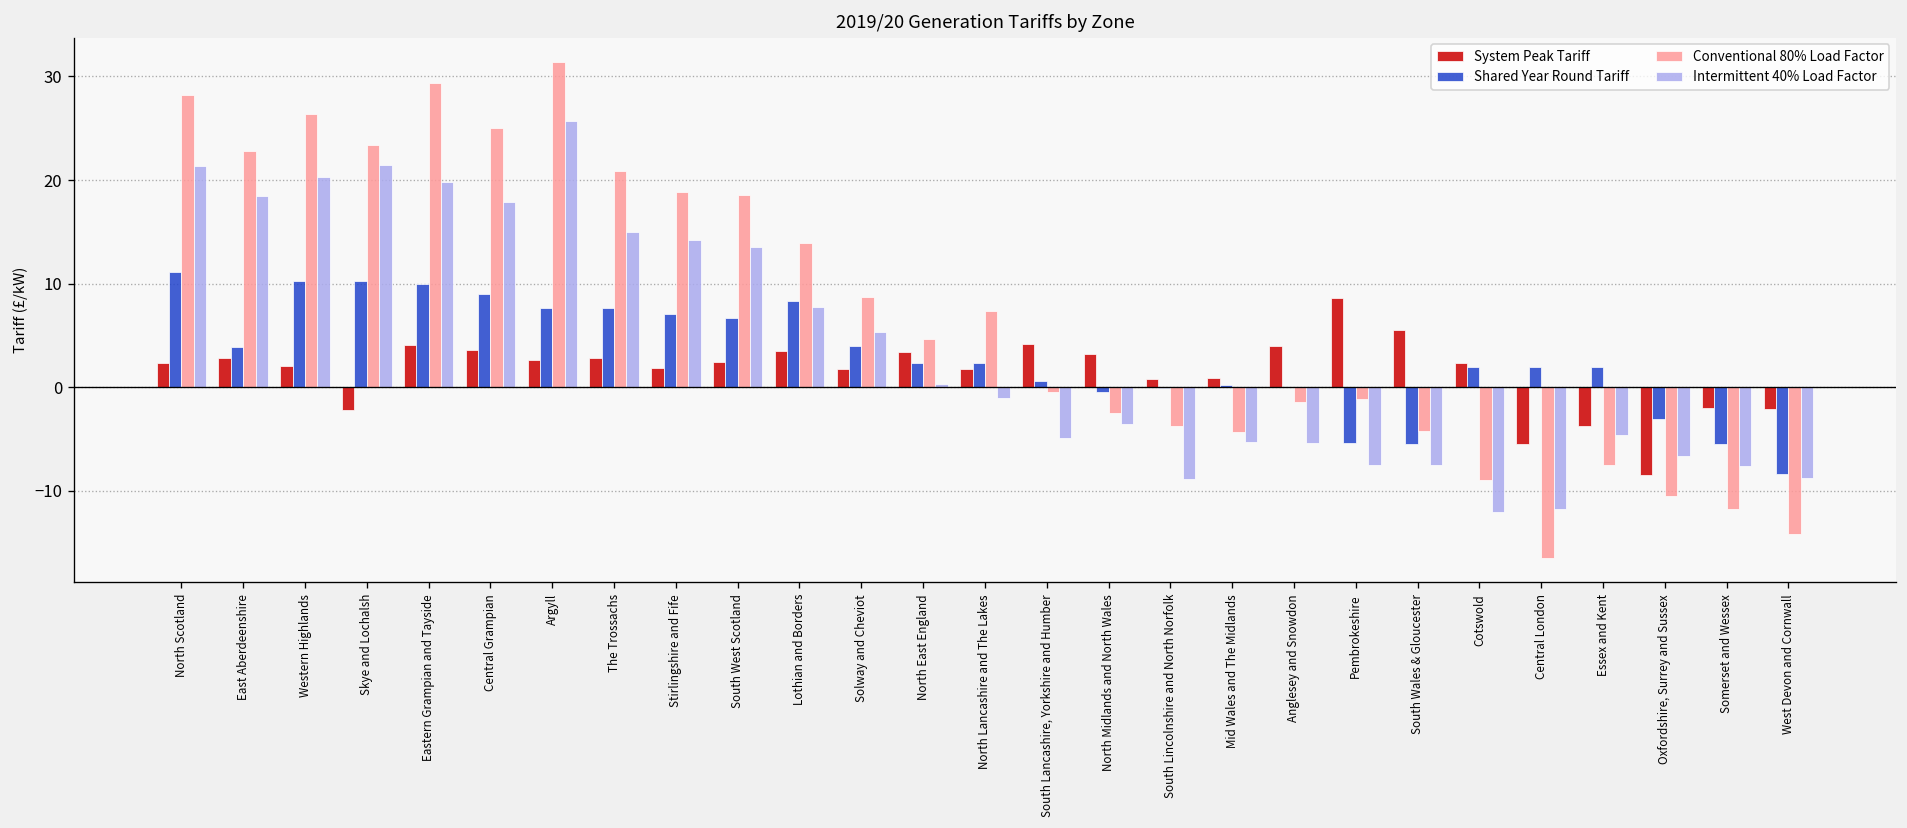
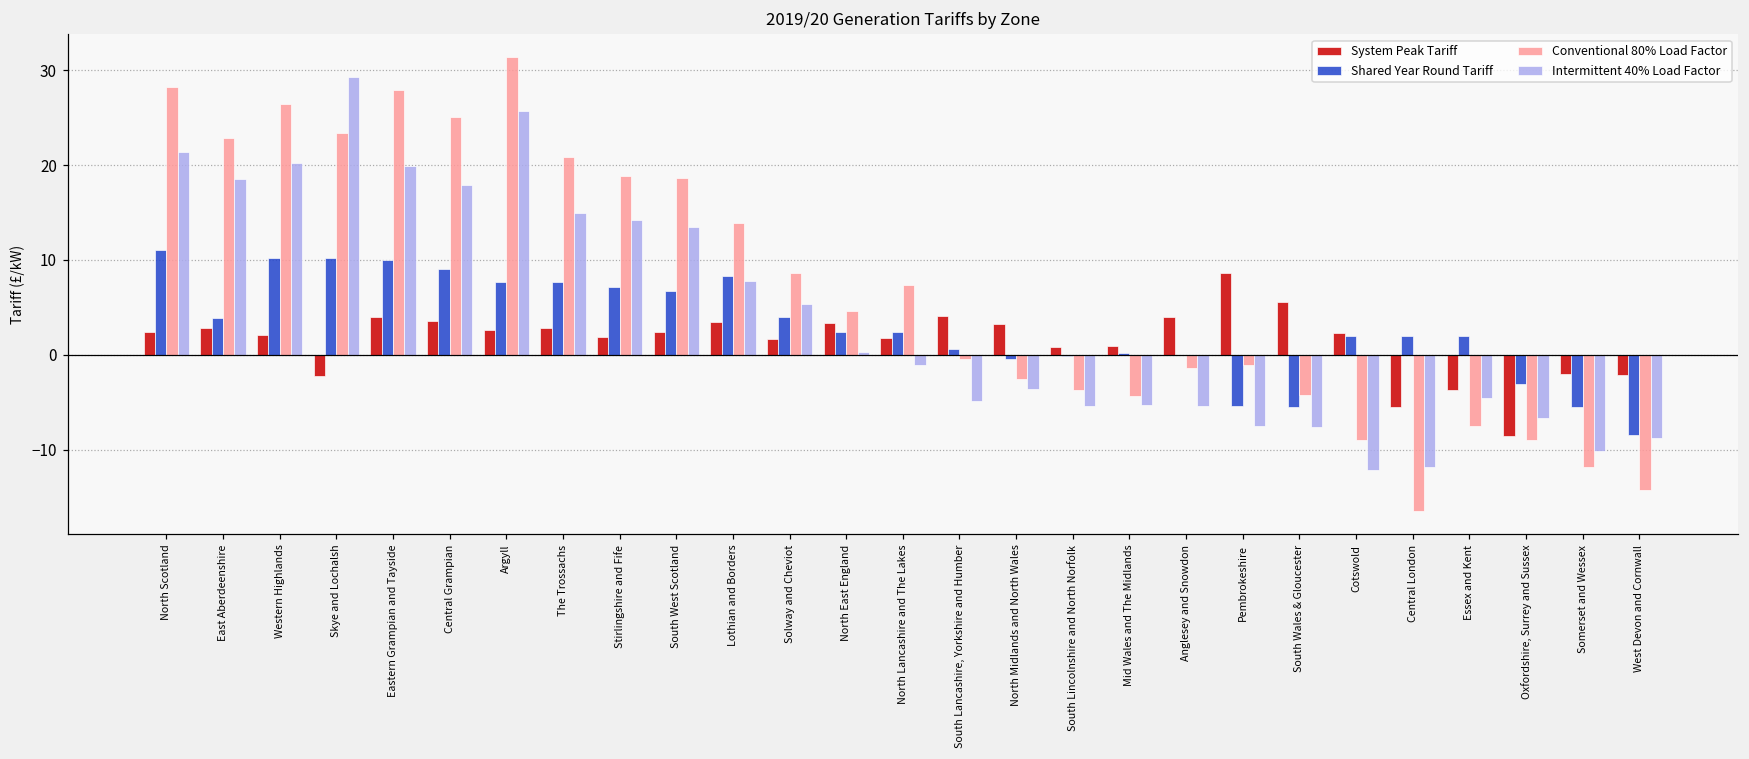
Intermittent 40% Load Factor, Skye and Lochalsh: 21 -> 29
Conventional 80% Load Factor, Eastern Grampian and Tayside: 29 -> 28
Intermittent 40% Load Factor, South Lincolnshire and North Norfolk: -9 -> -5
Conventional 80% Load Factor, Oxfordshire, Surrey and Sussex: -11 -> -9
Intermittent 40% Load Factor, Somerset and Wessex: -8 -> -10
